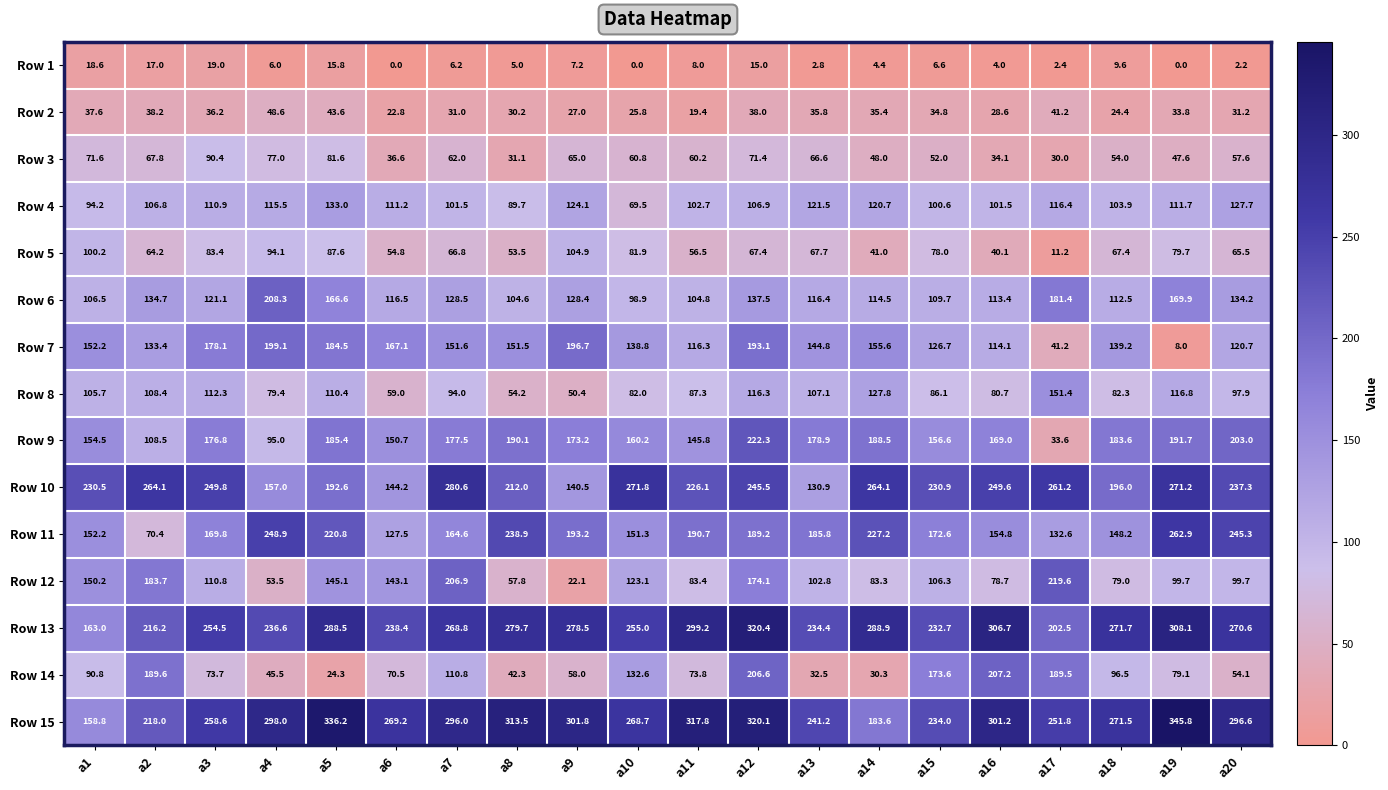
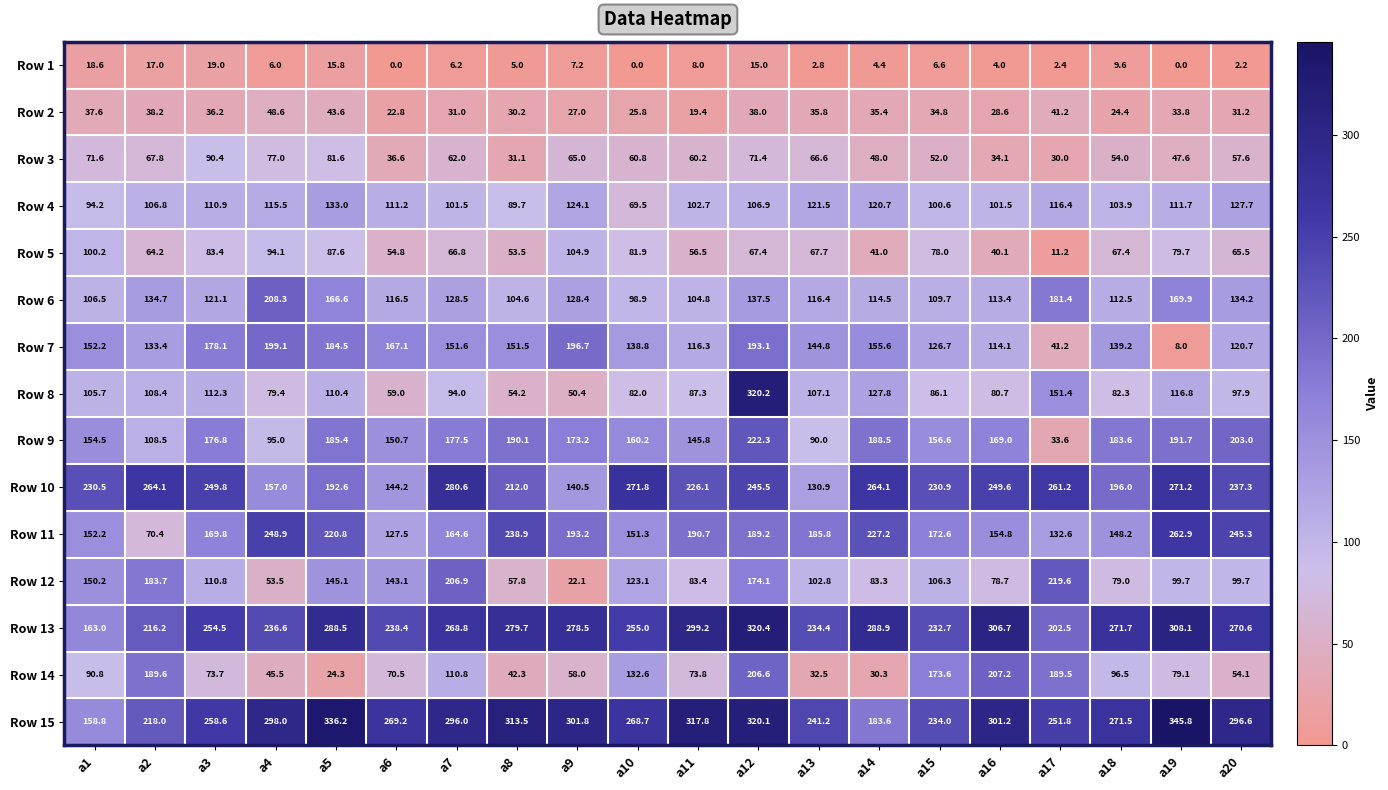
Row 8, a12: 116.3 -> 320.2
Row 9, a13: 178.9 -> 90.0
